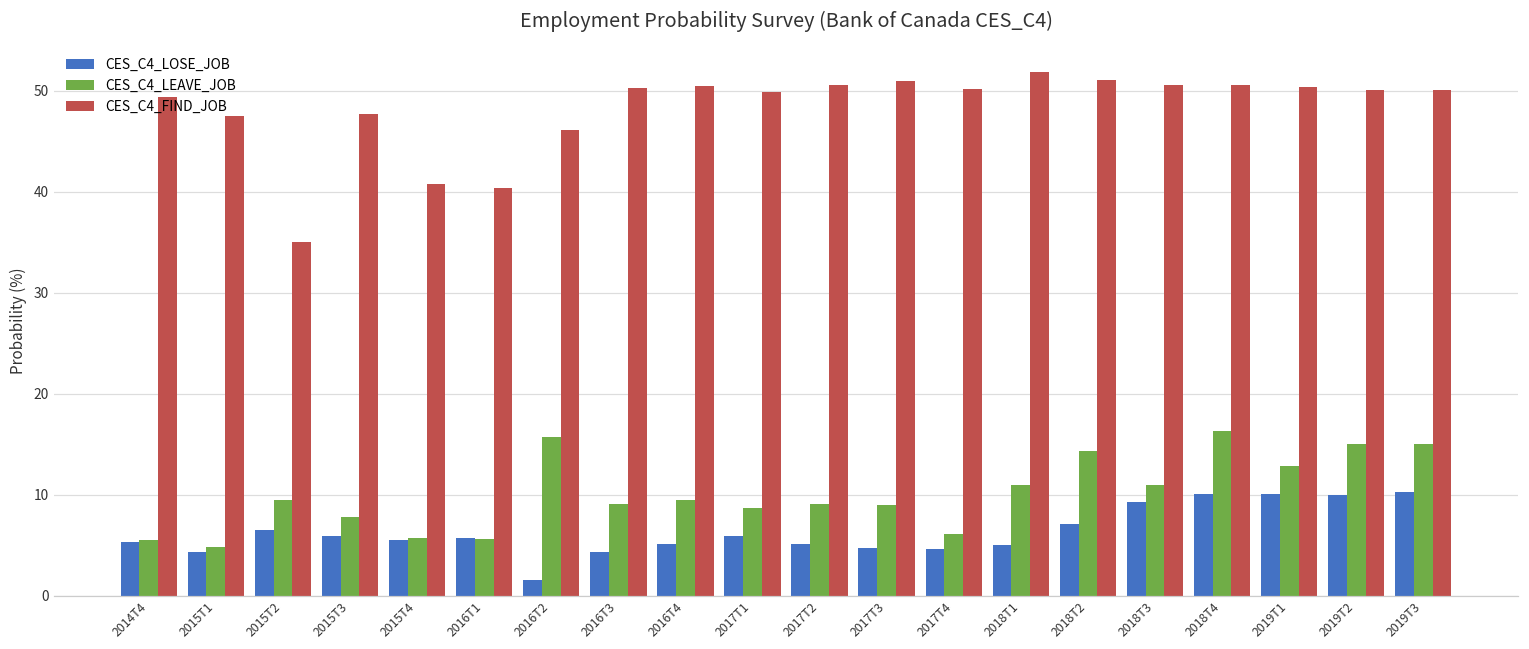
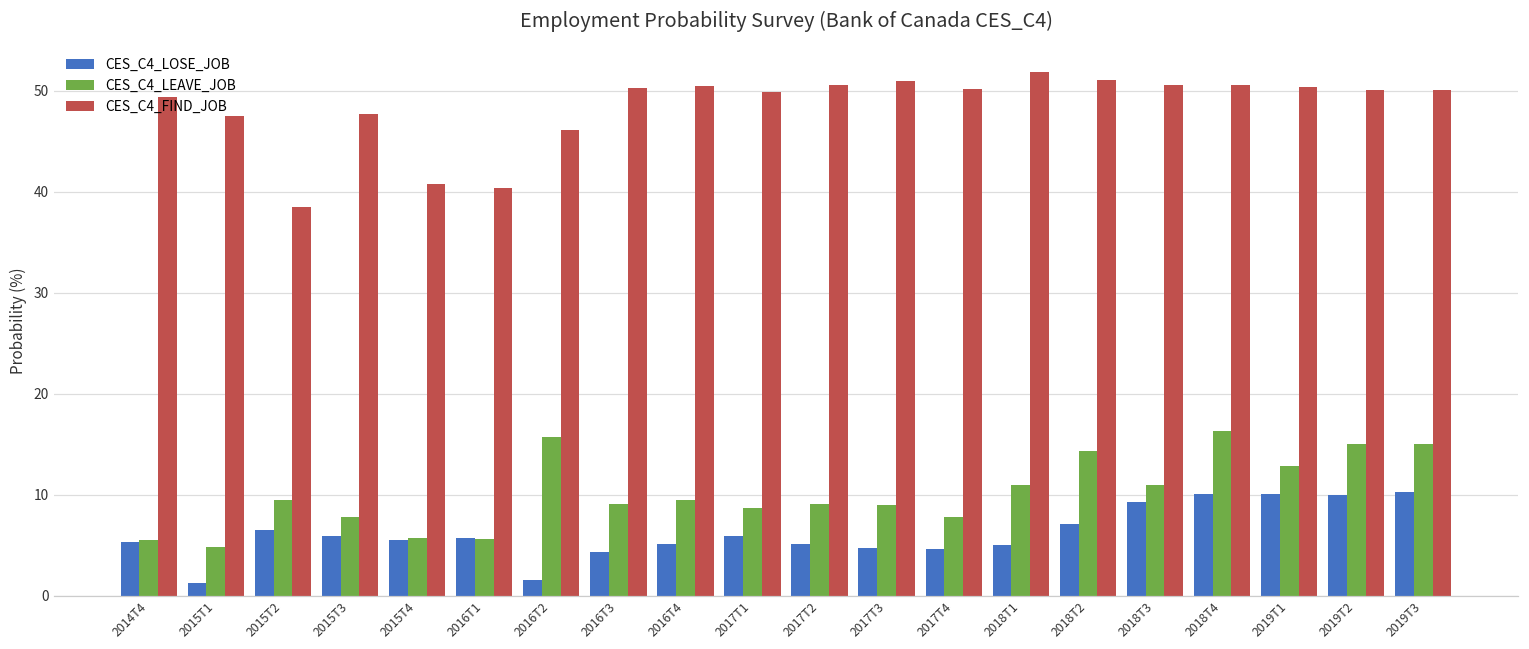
CES_C4_LOSE_JOB, 2015T1: 4 -> 1
CES_C4_FIND_JOB, 2015T2: 35 -> 38
CES_C4_LEAVE_JOB, 2017T4: 6 -> 8
